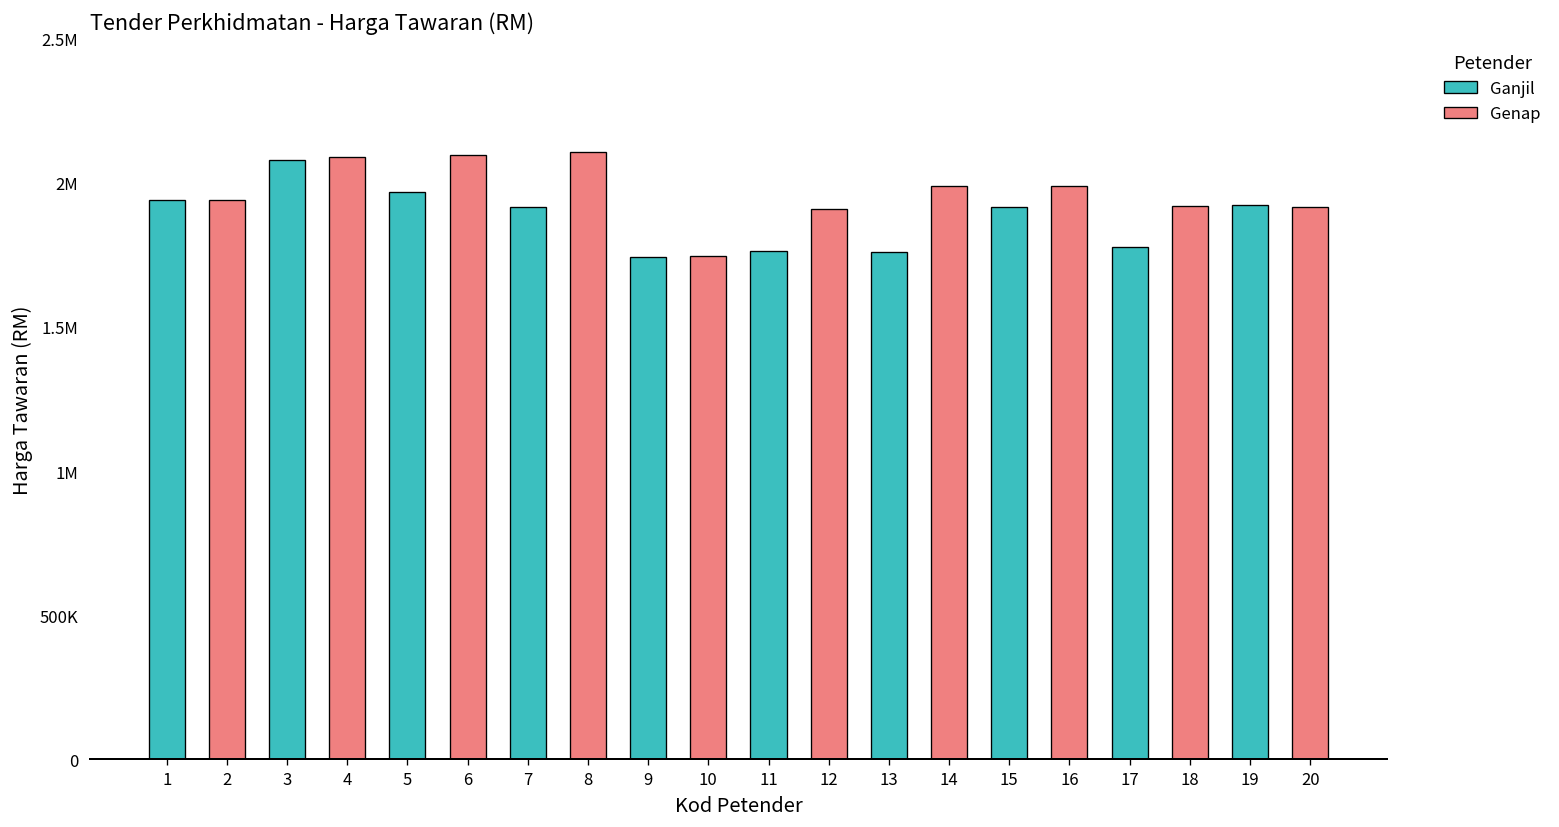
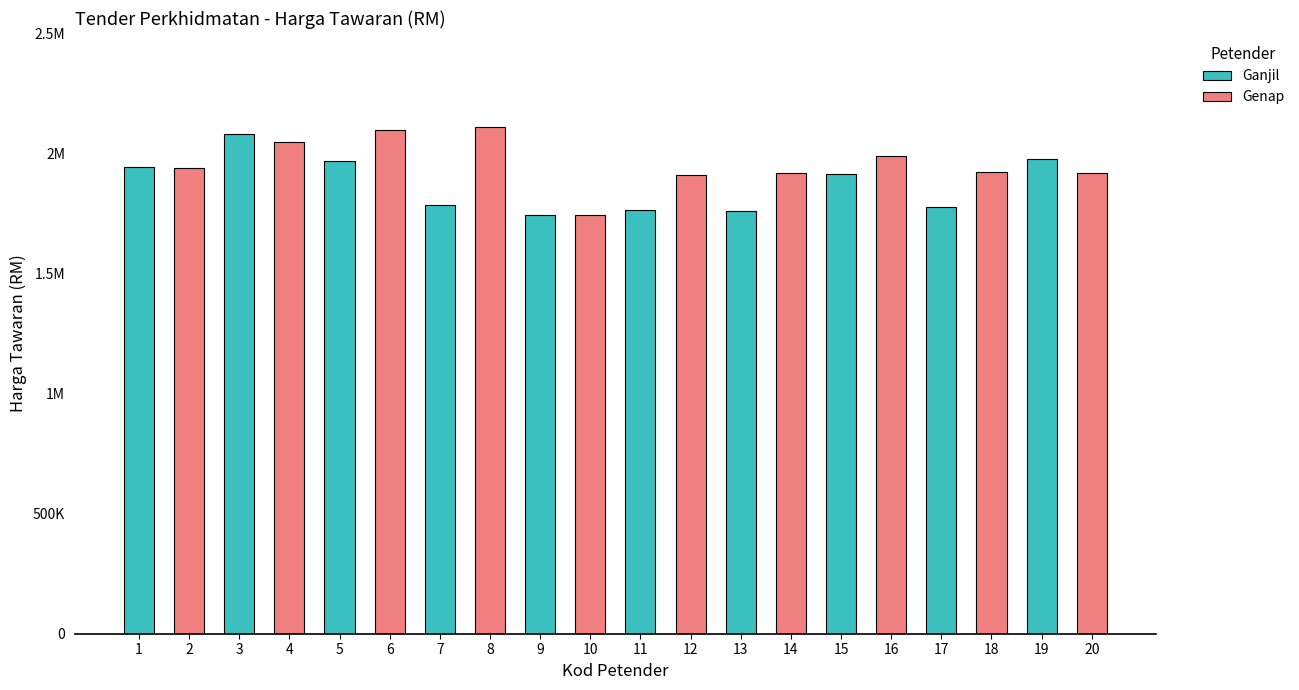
4: 2090000 -> 2050000
7: 1920000 -> 1780000
14: 1990000 -> 1920000
19: 1920000 -> 1980000
